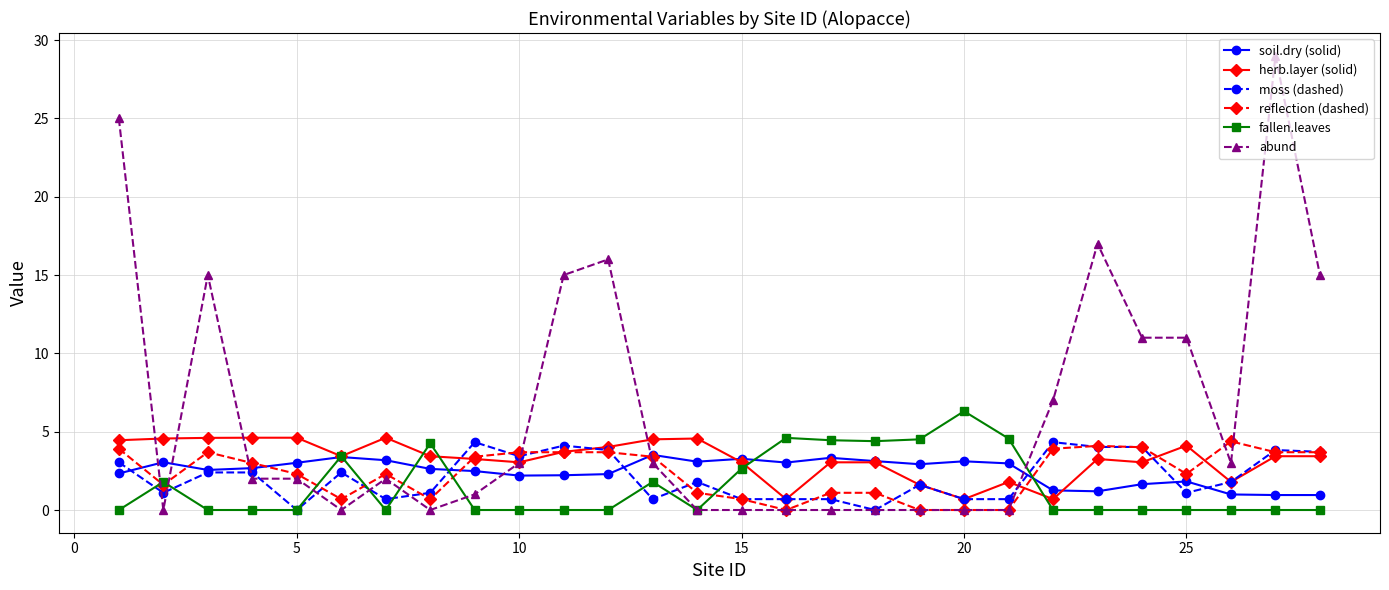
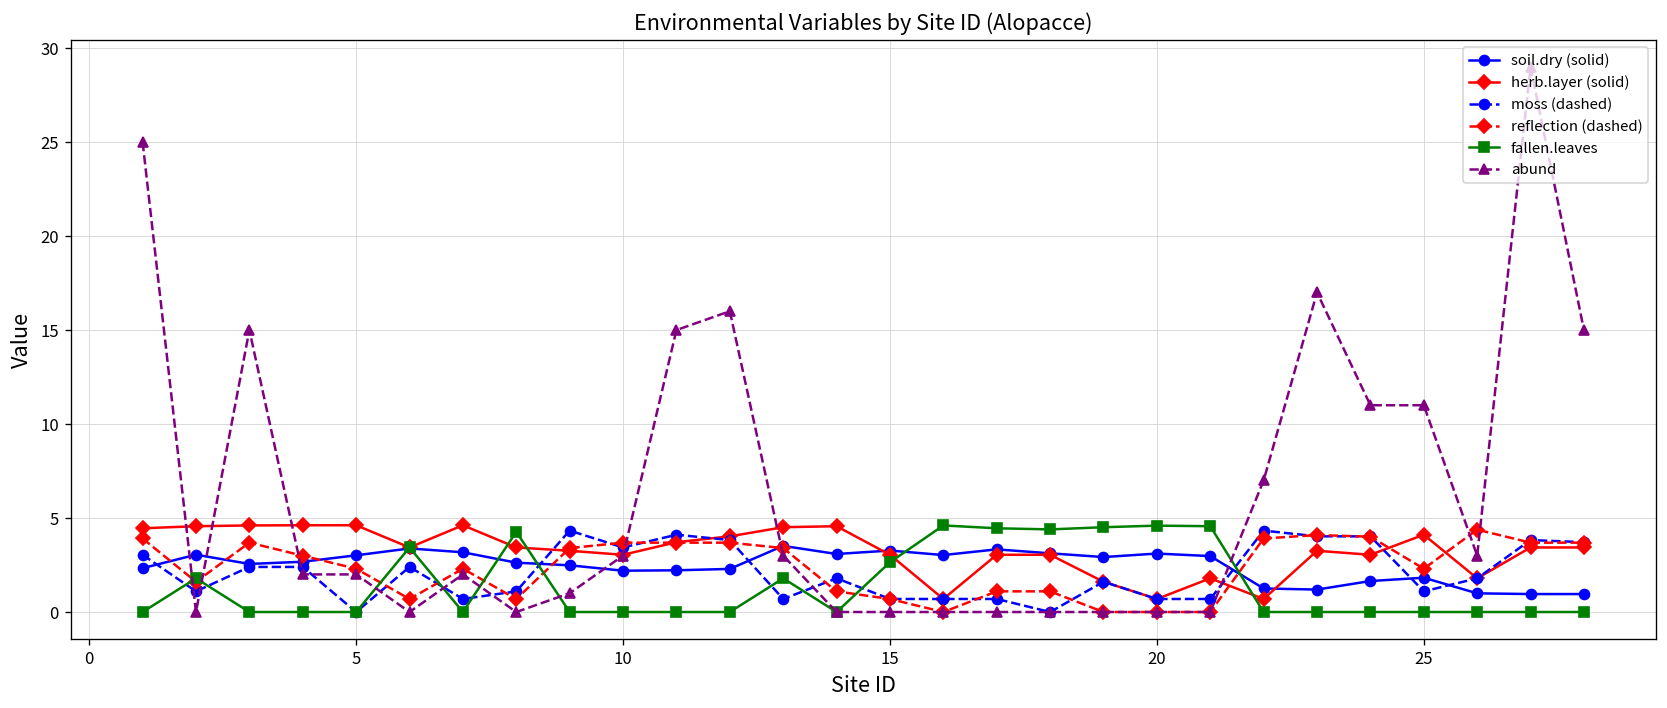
fallen.leaves, 20: 6.3 -> 4.6
